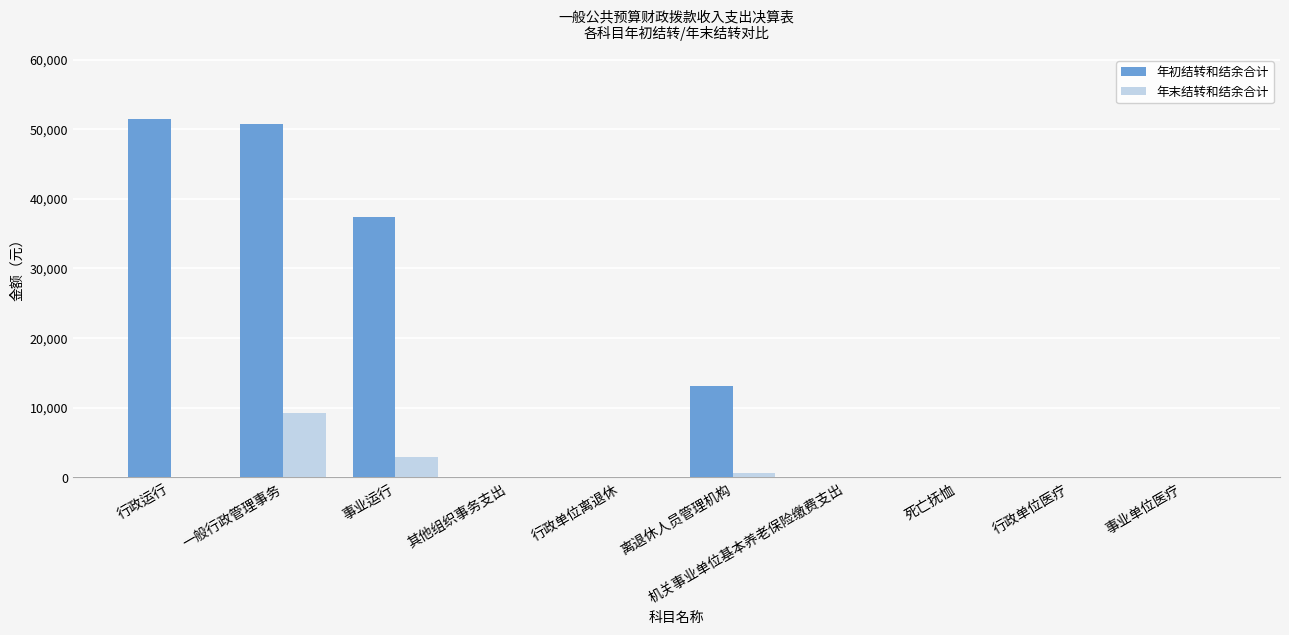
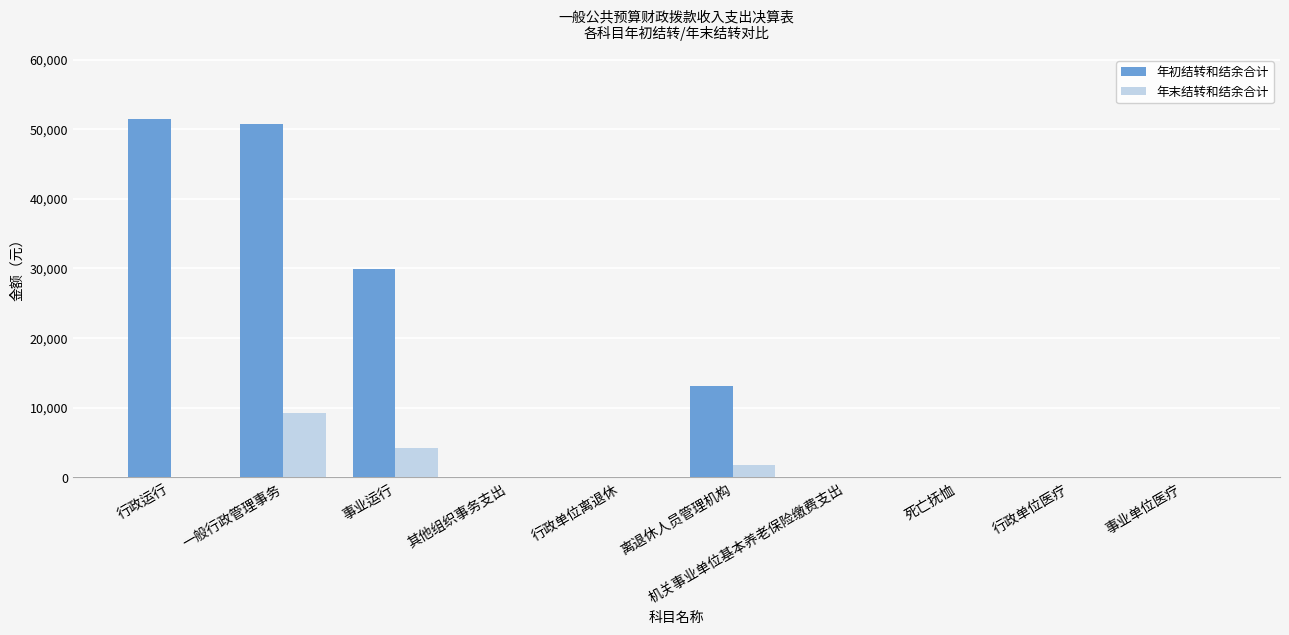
年初结转和结余合计, 事业运行: 37,000 -> 30,000
年末结转和结余合计, 事业运行: 3,000 -> 4,000
年末结转和结余合计, 离退休人员管理机构: 1,000 -> 2,000
